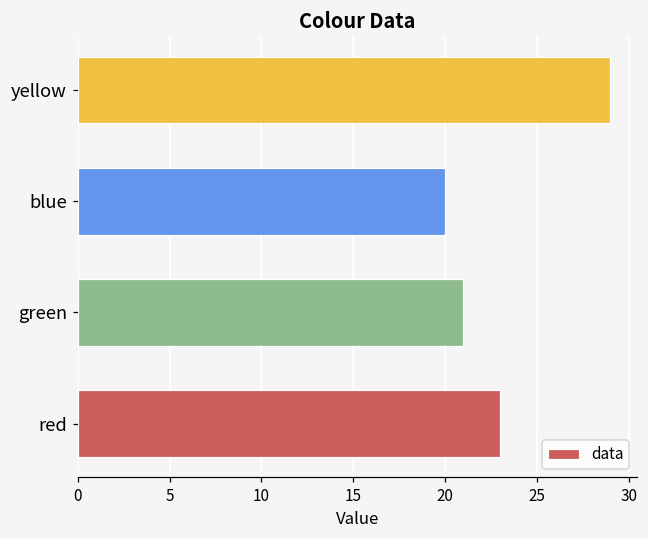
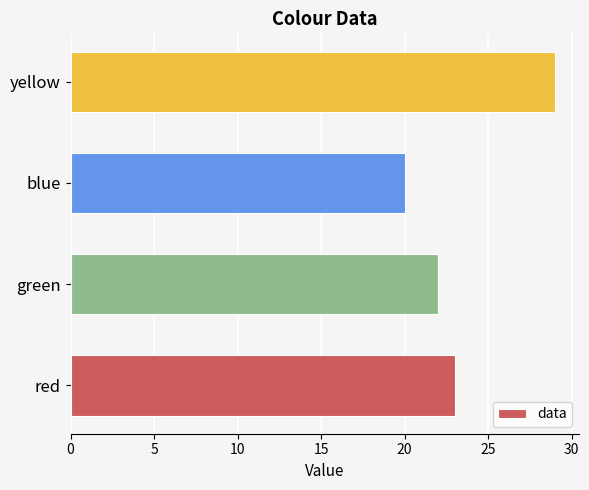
green: 21 -> 22
